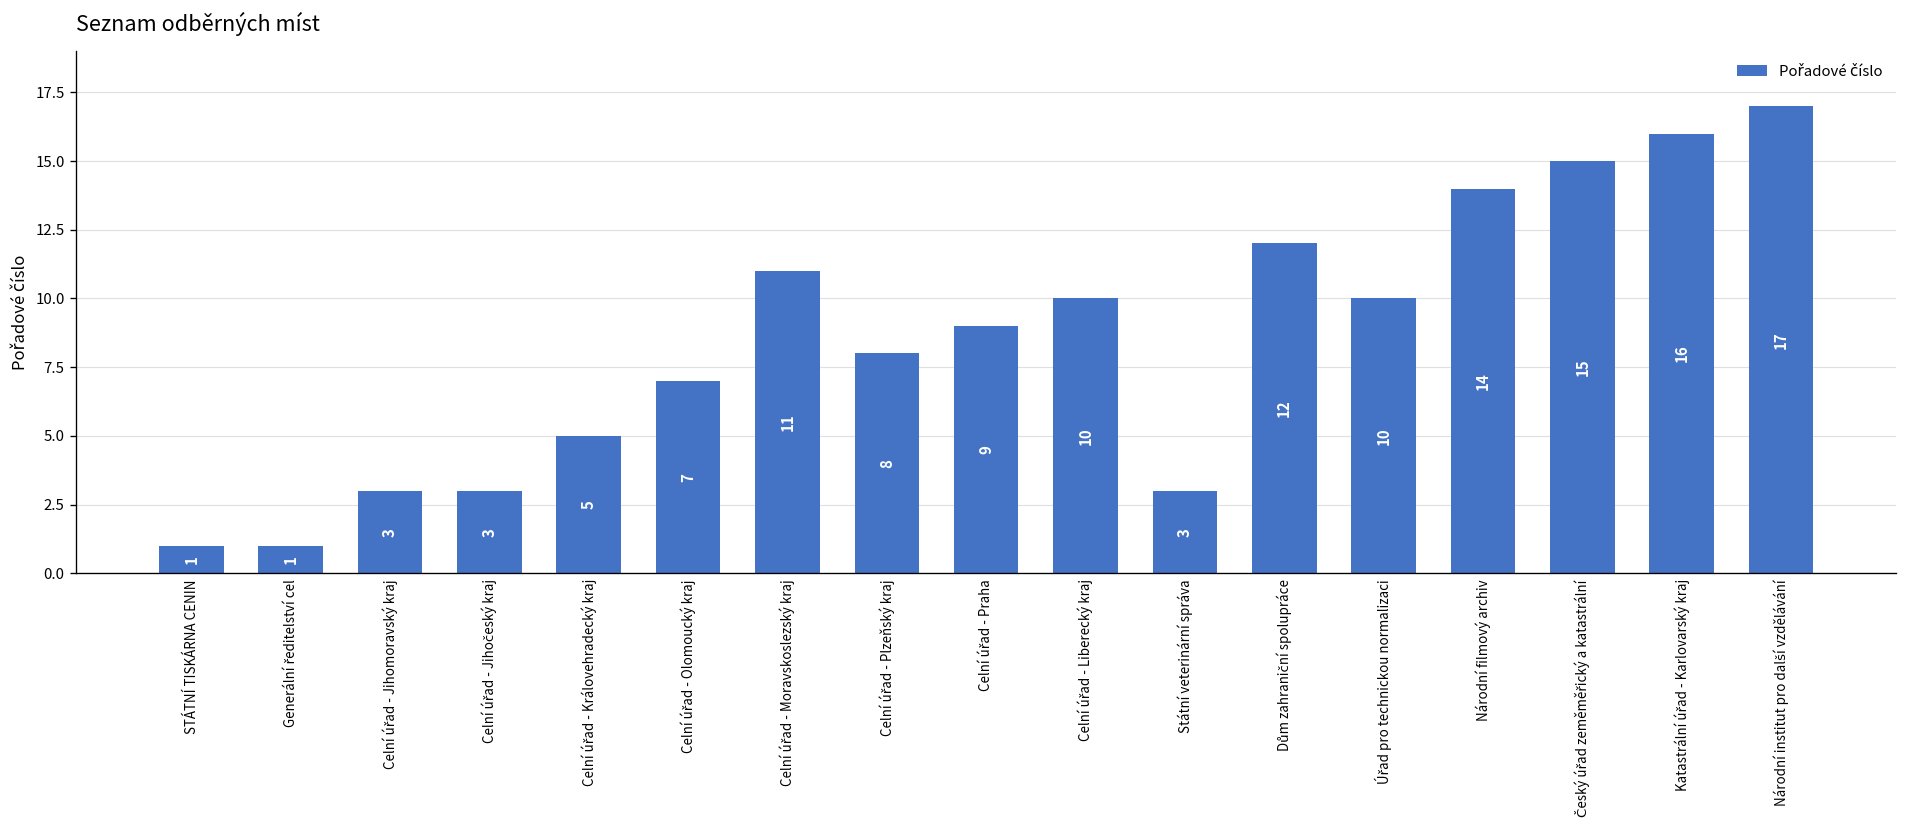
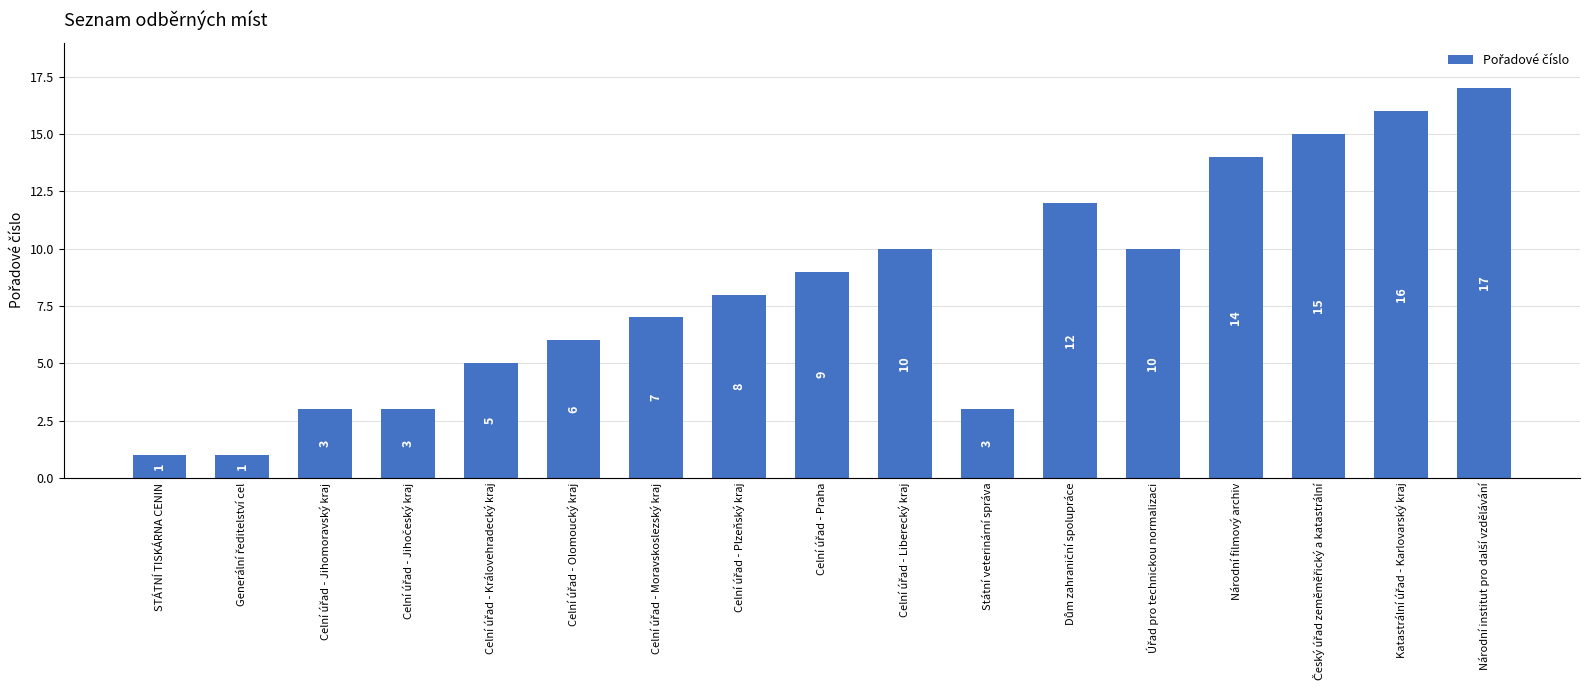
Celní úřad - Olomoucký kraj: 7 -> 6
Celní úřad - Moravskoslezský kraj: 11 -> 7
